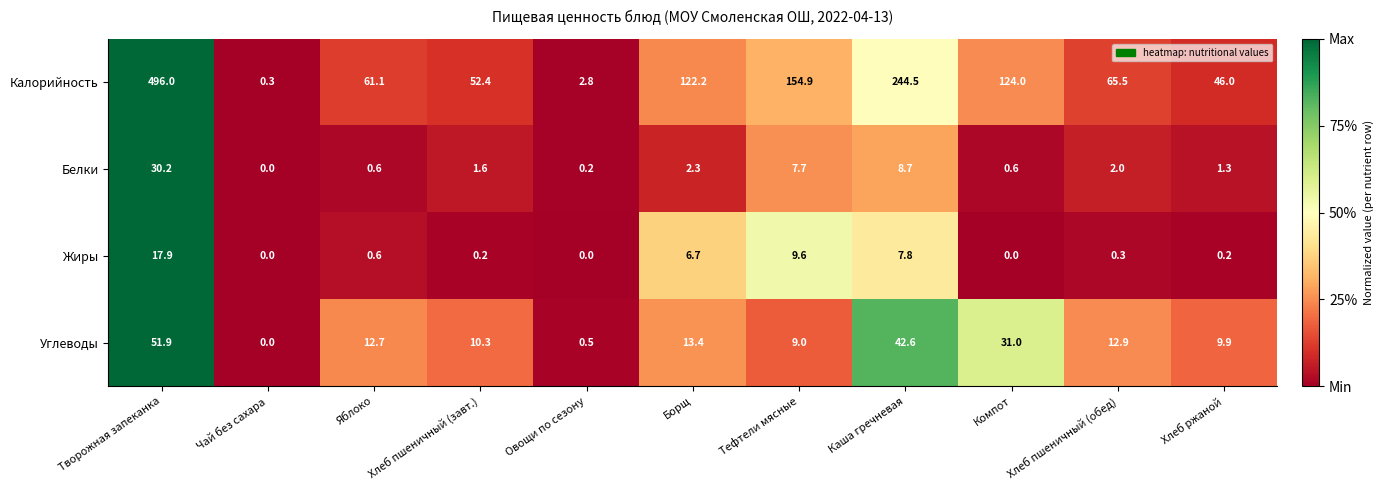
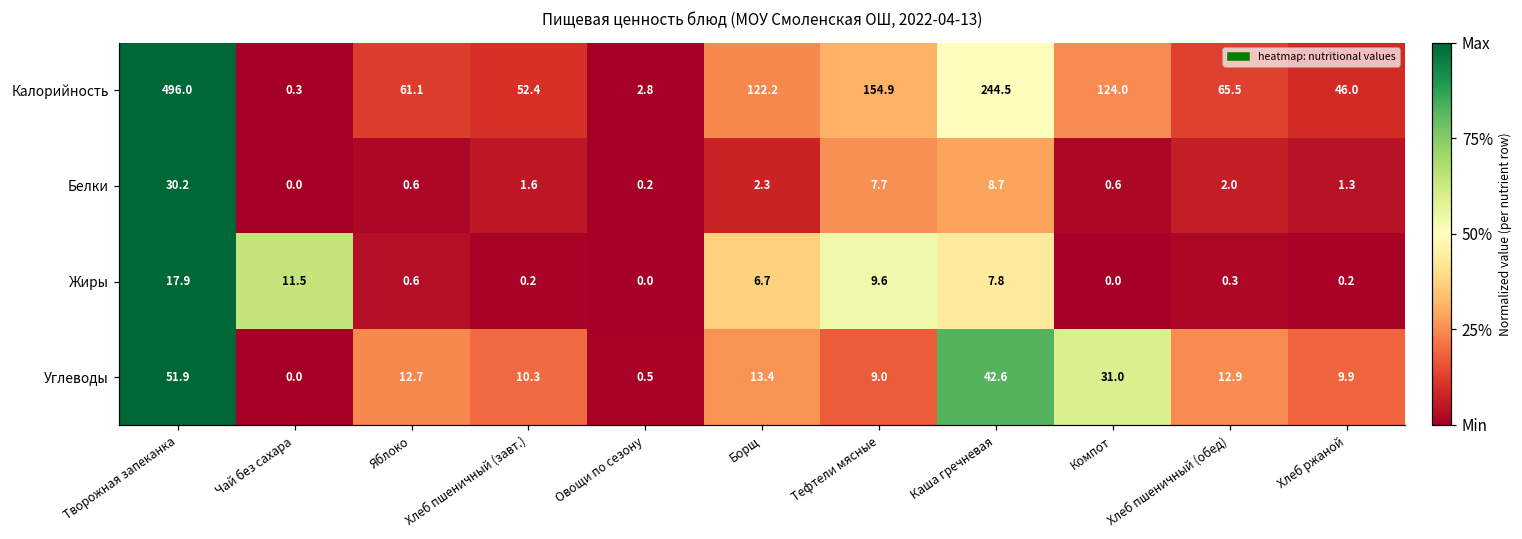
Жиры, Чай без сахара: 0.0 -> 11.5
